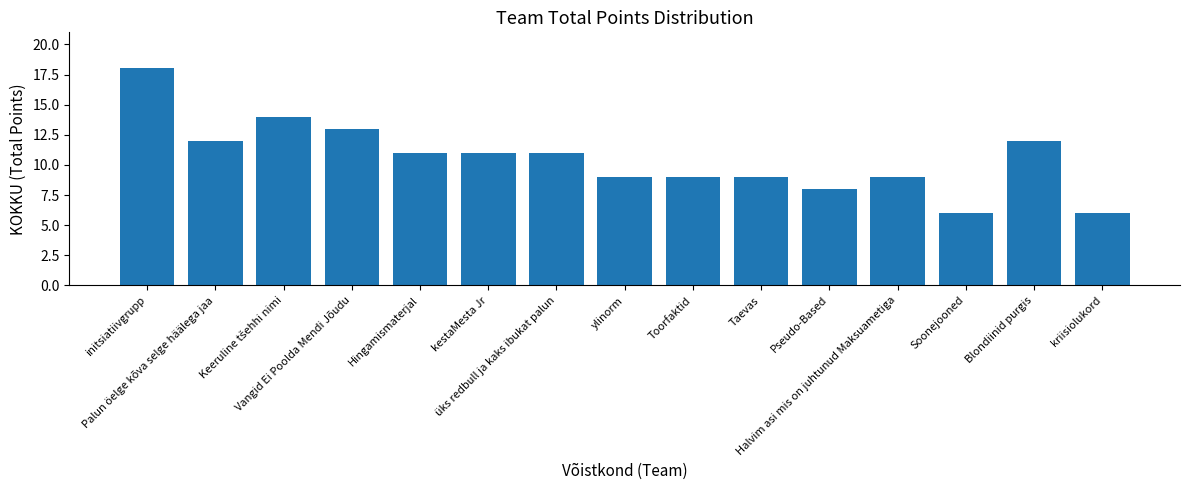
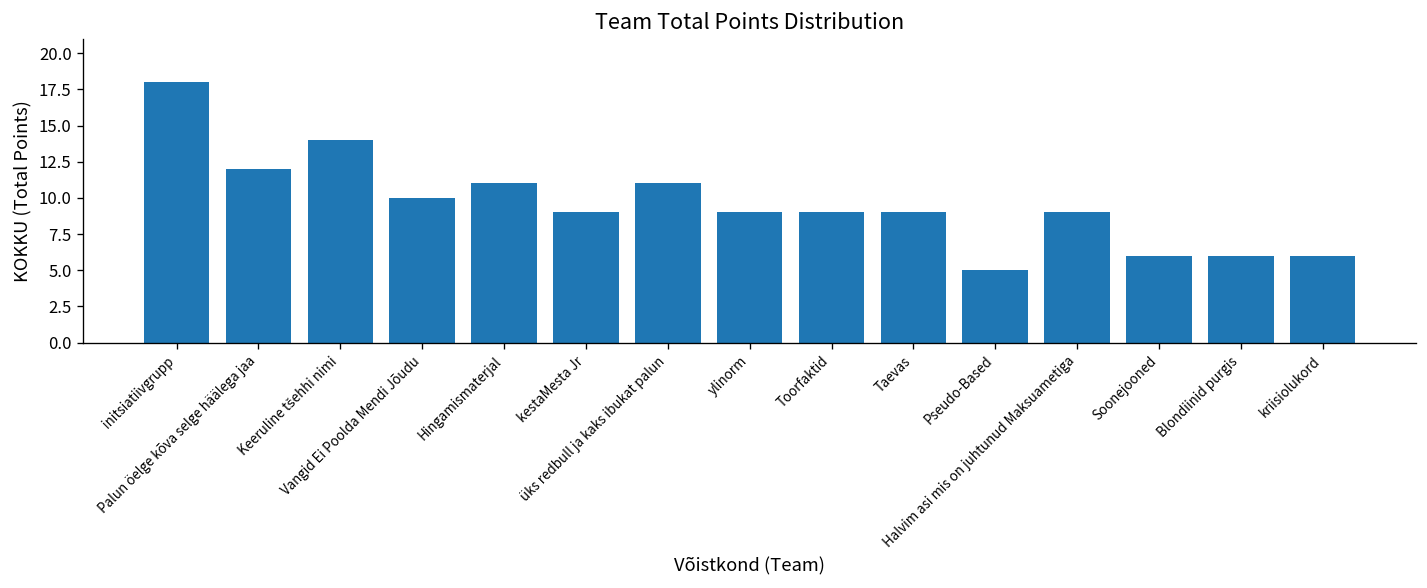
Vangid Ei Poolda Mendi Jõudu: 13 -> 10
kestaMesta Jr: 11 -> 9
Pseudo-Based: 8 -> 5
Blondiinid purgis: 12 -> 6
